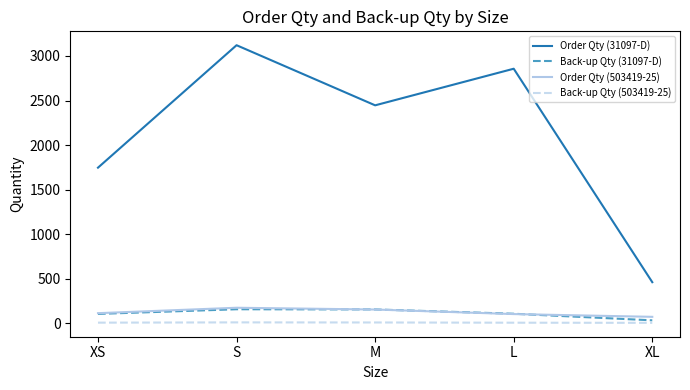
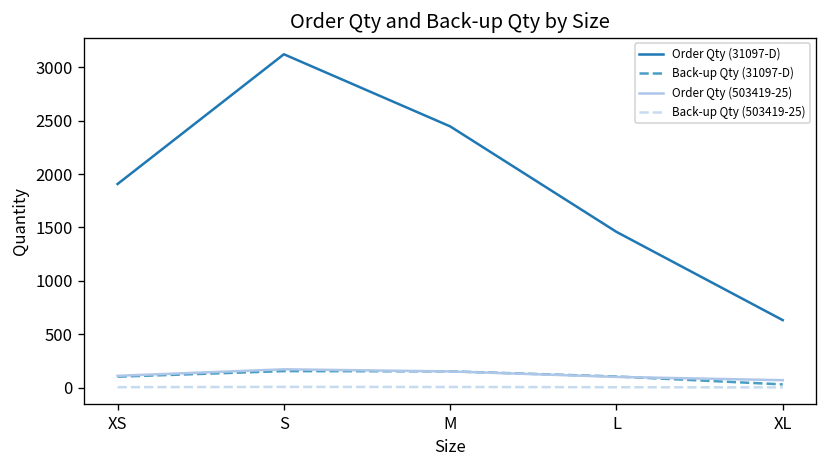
Order Qty (31097-D), XS: 1700 -> 1900
Order Qty (31097-D), L: 2900 -> 1500
Order Qty (31097-D), XL: 500 -> 600
